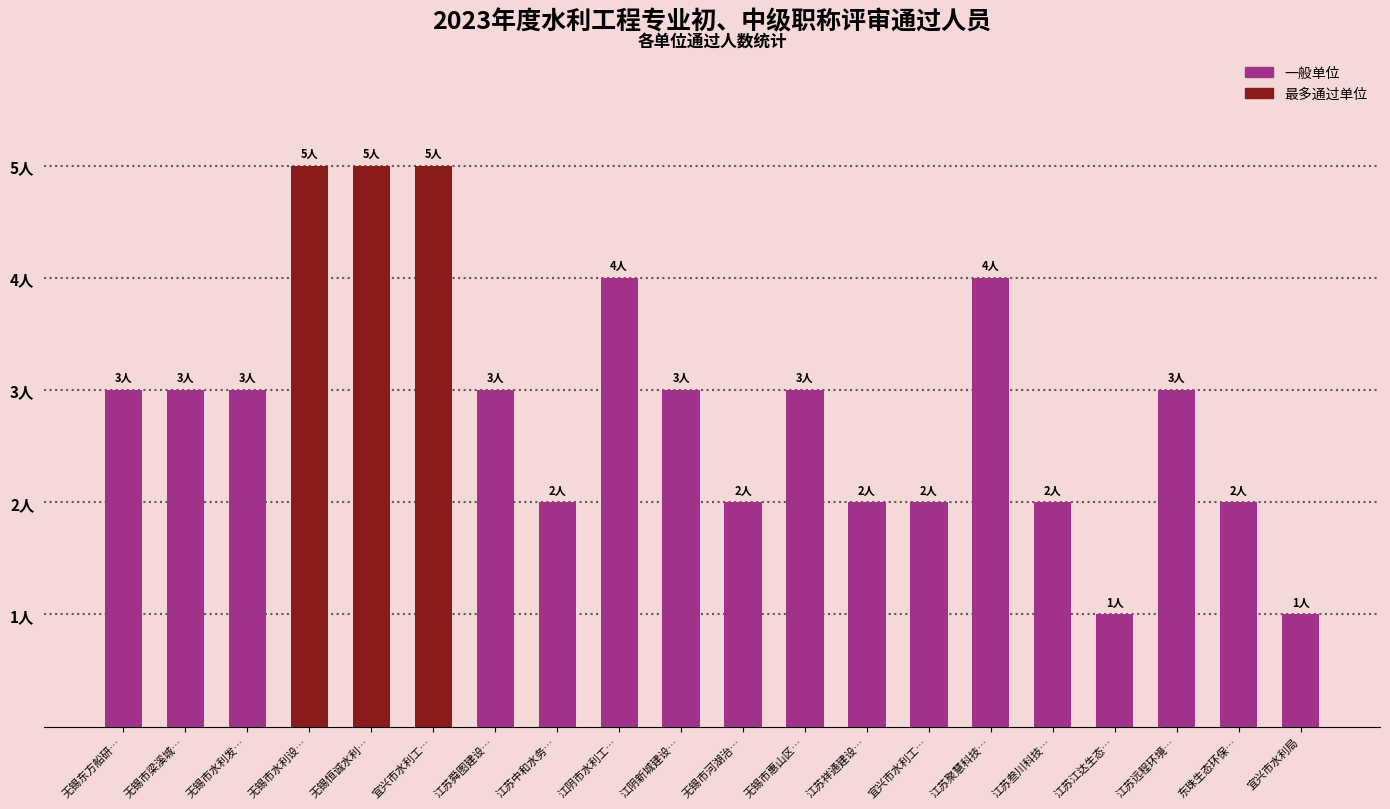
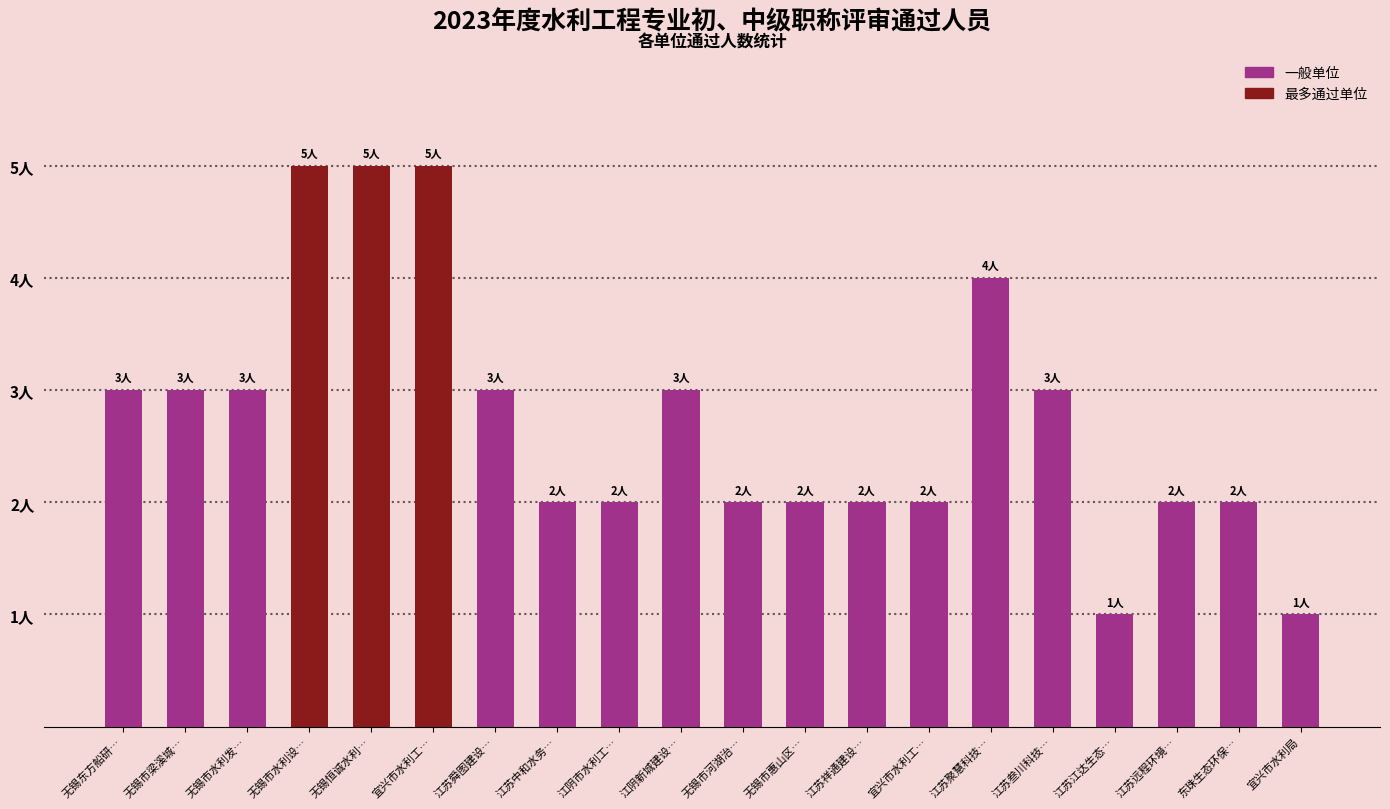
江阴市水利工…: 4人 -> 2人
无锡市惠山区…: 3人 -> 2人
江苏叁川科技…: 2人 -> 3人
江苏远程环境…: 3人 -> 2人
